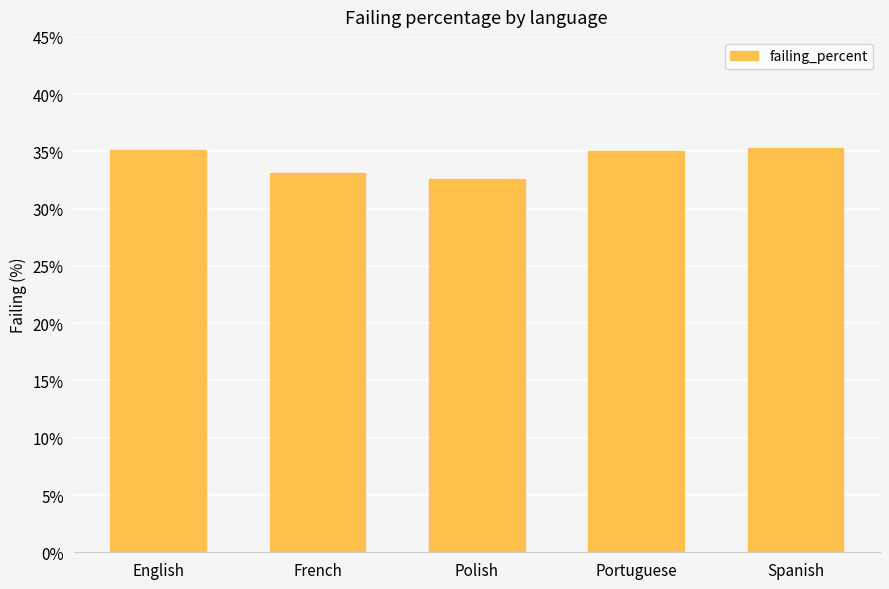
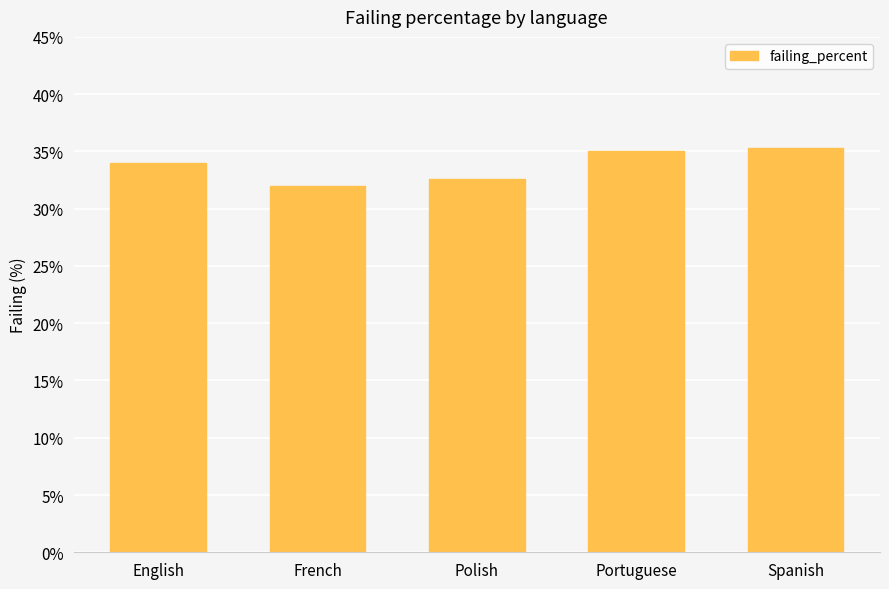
English: 35.1% -> 34.0%
French: 33.1% -> 32.0%
